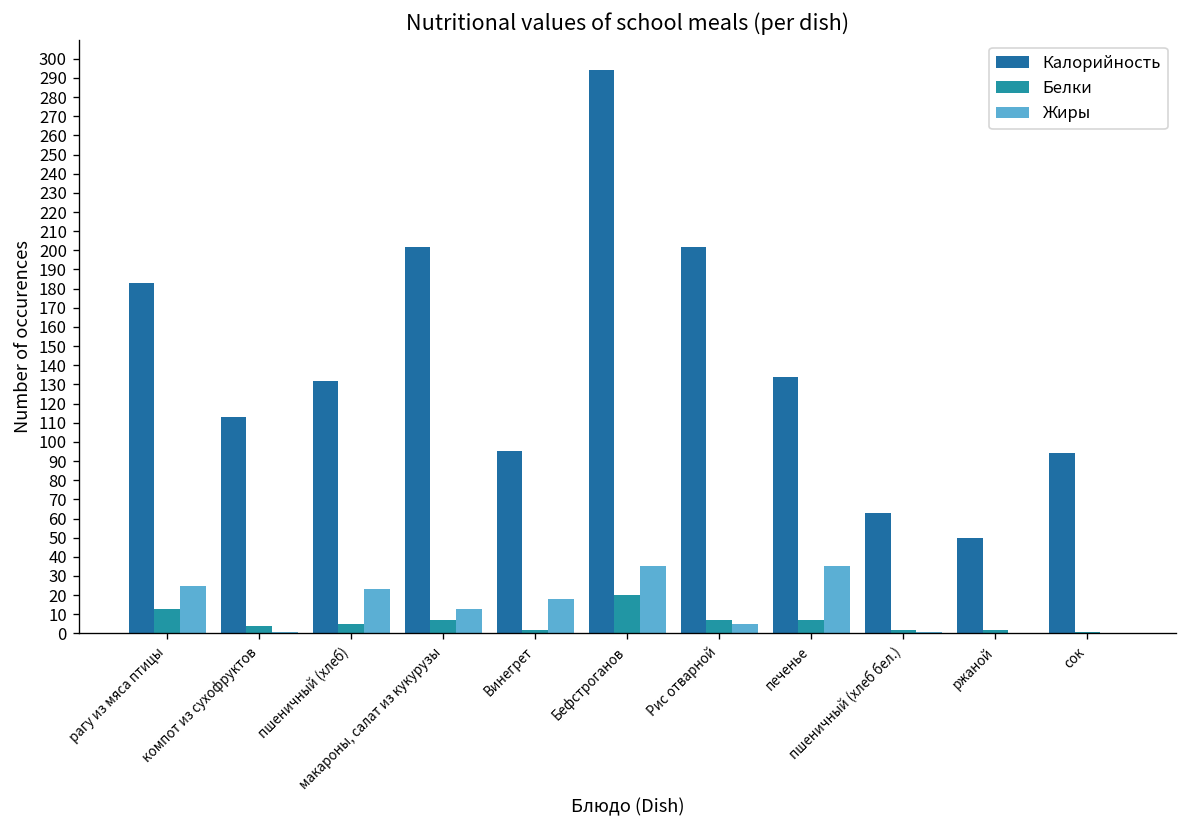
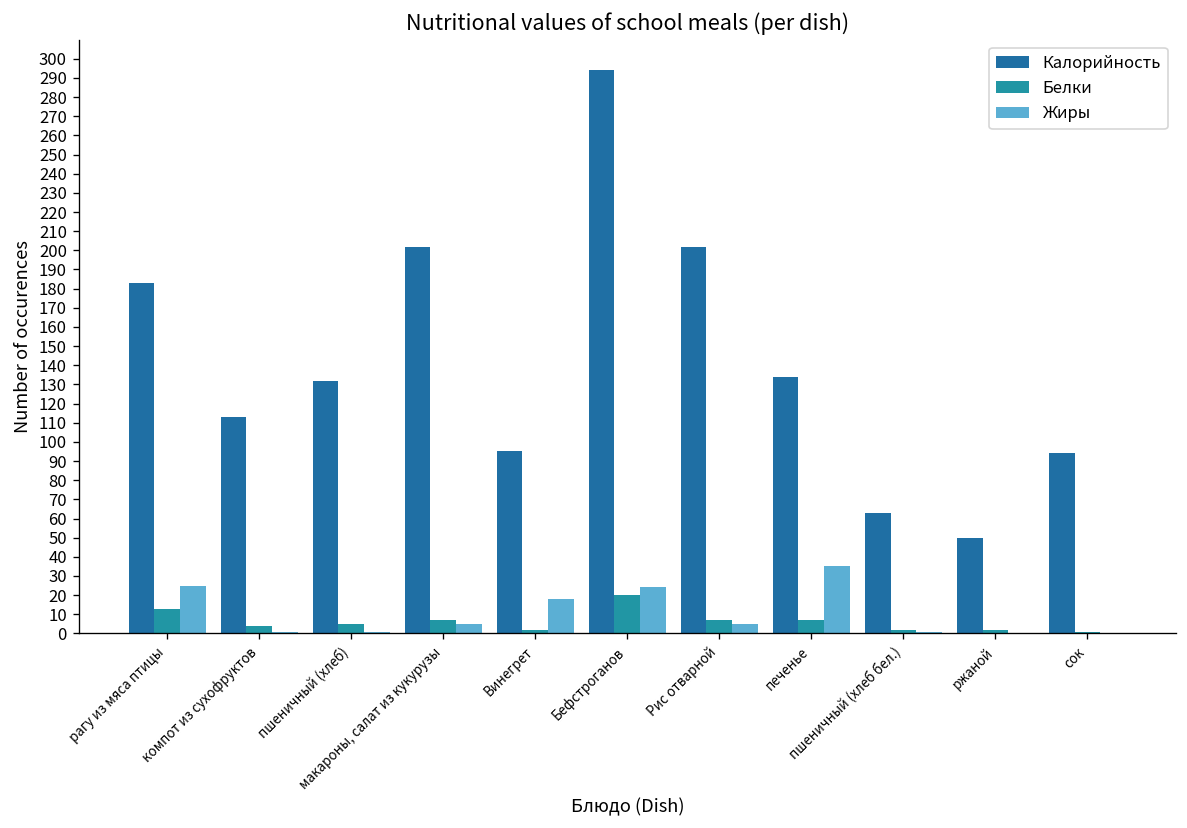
Жиры, пшеничный (хлеб): 23 -> 1
Жиры, макароны, салат из кукурузы: 13 -> 5
Жиры, Бефстроганов: 35 -> 24
